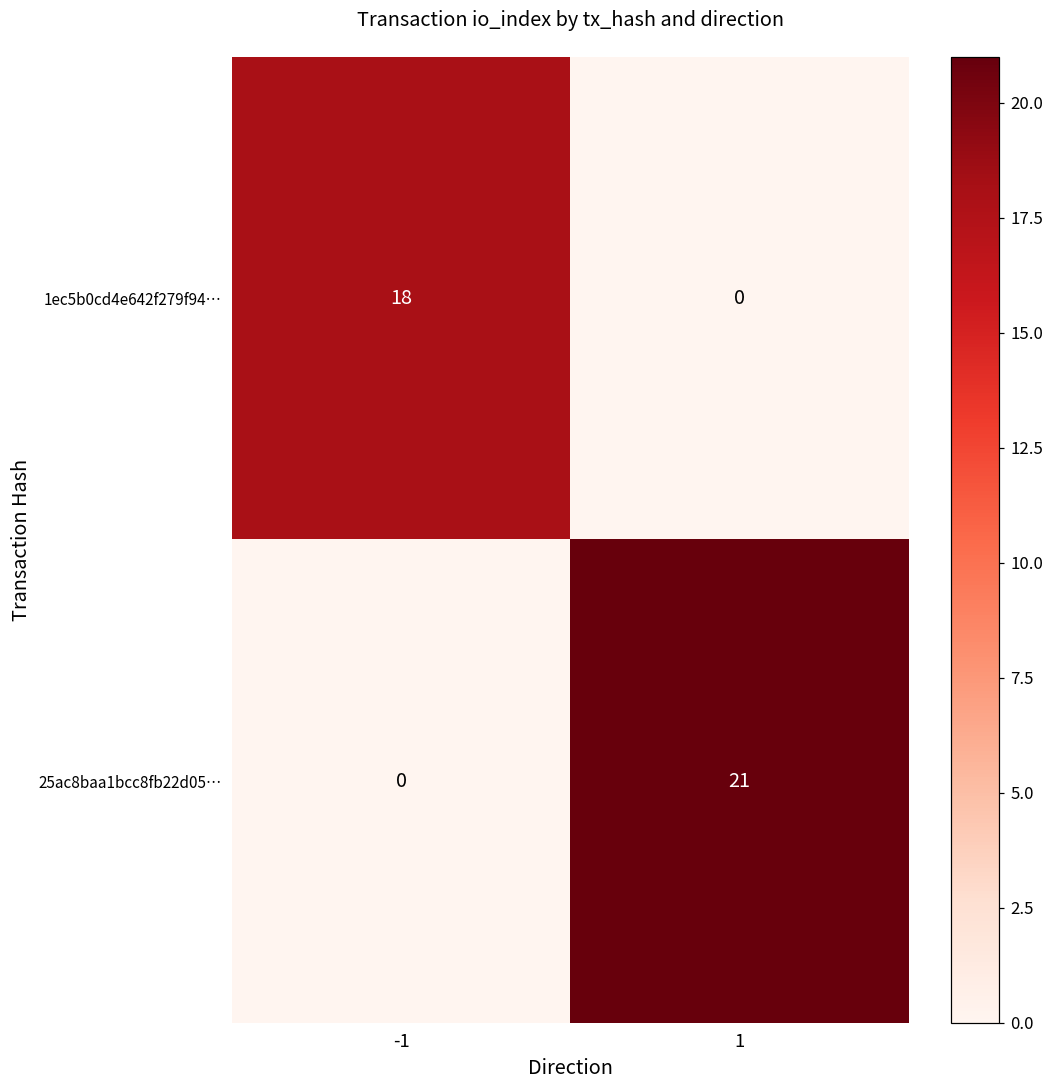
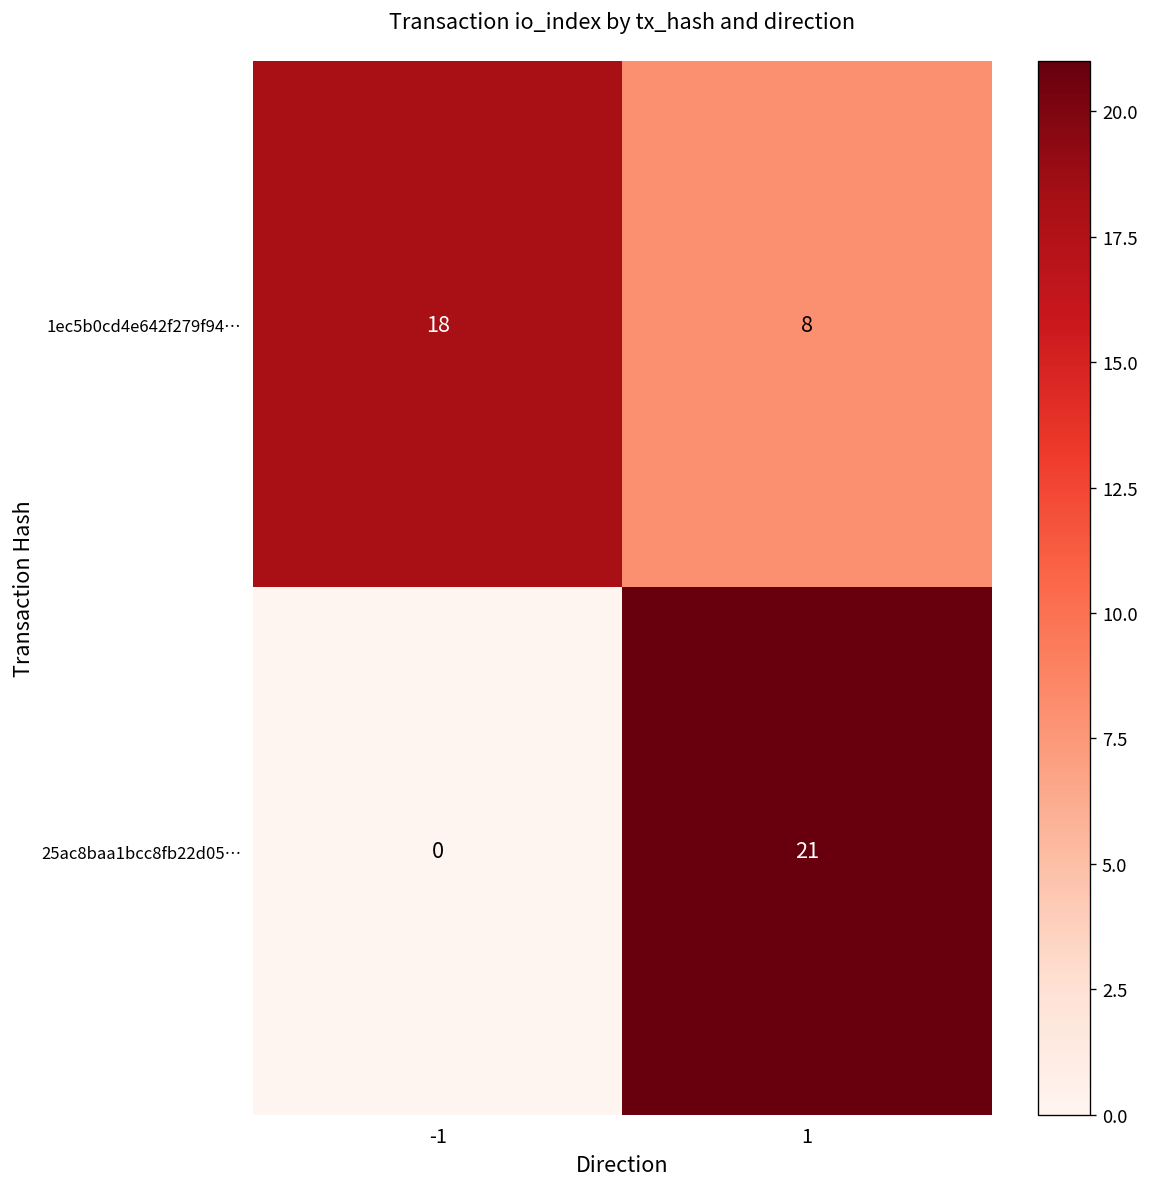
1ec5b0cd4e642f279f94…, 1: 0 -> 8
